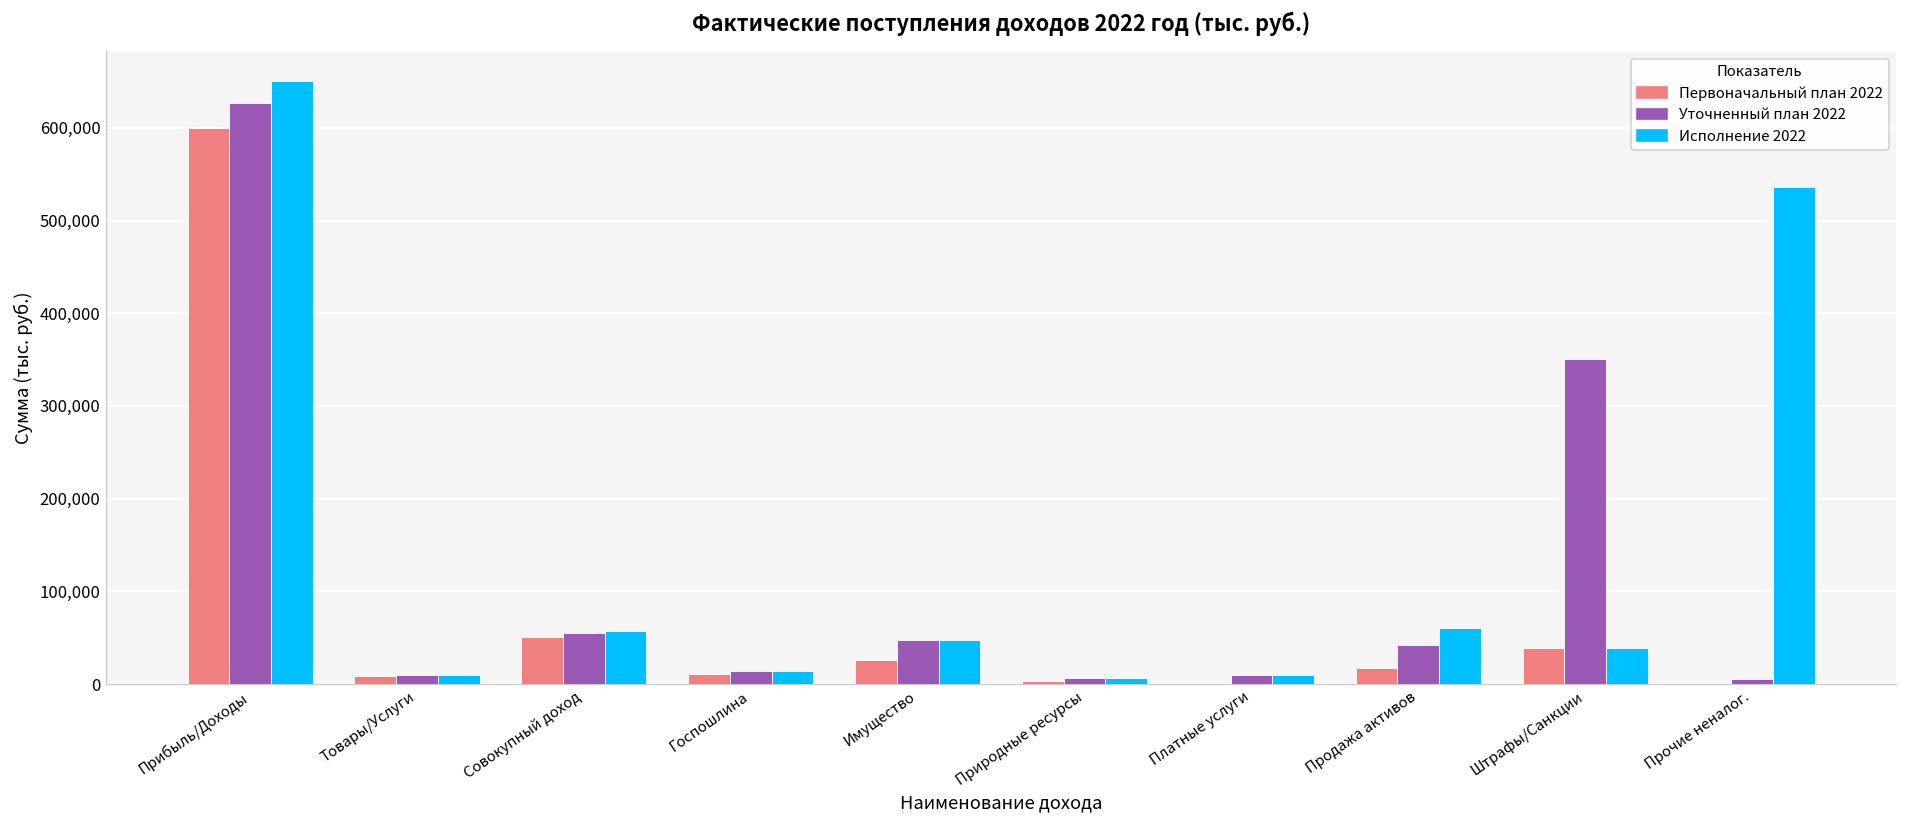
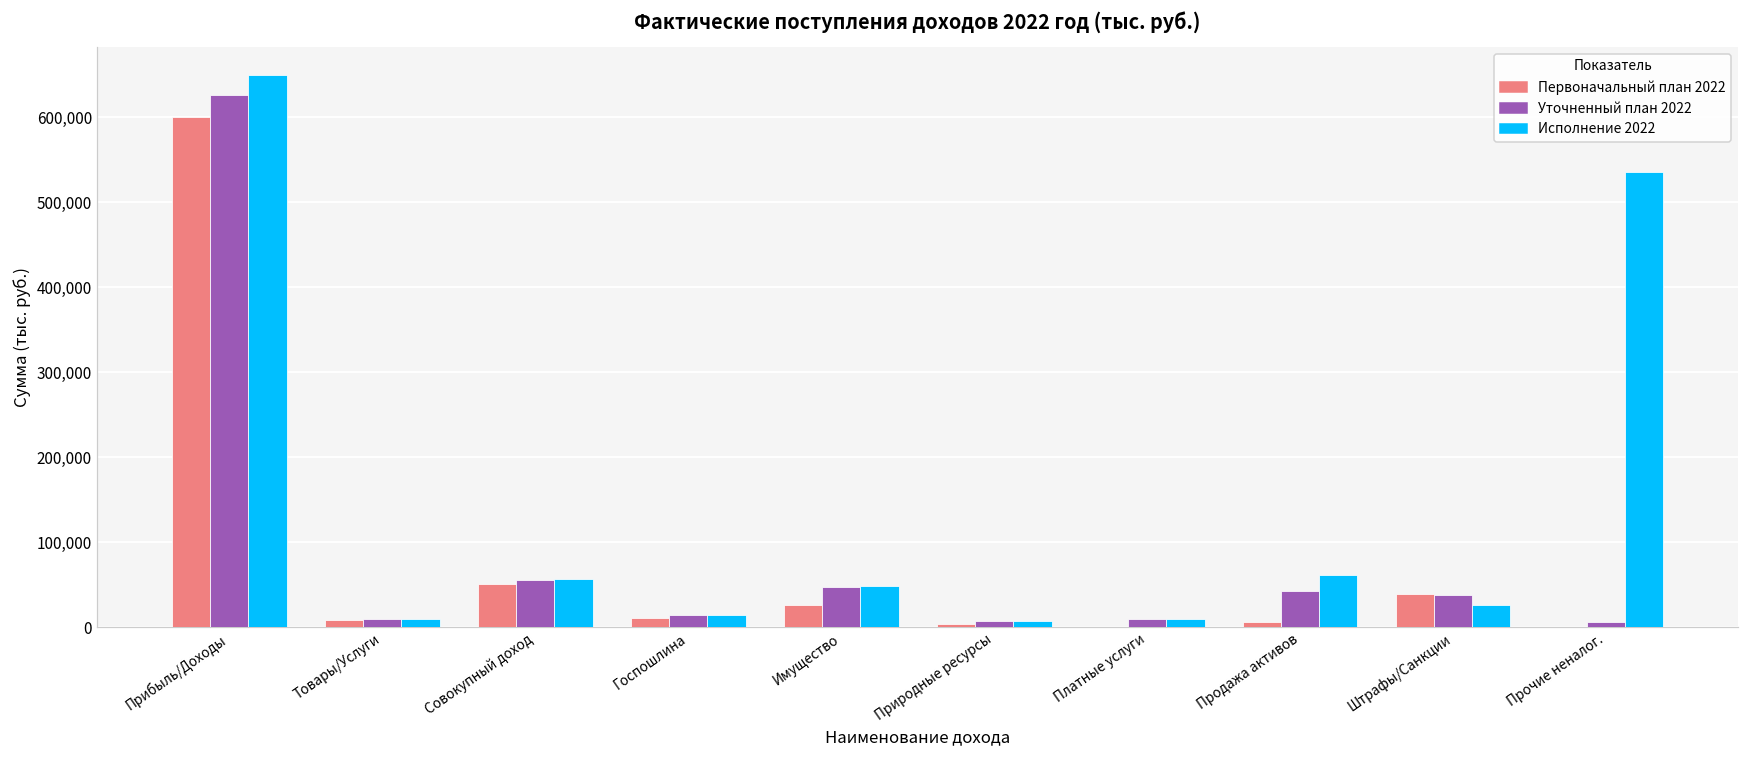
Первоначальный план 2022, Продажа активов: 20,000 -> 10,000
Уточненный план 2022, Штрафы/Санкции: 350,000 -> 40,000
Исполнение 2022, Штрафы/Санкции: 40,000 -> 30,000
